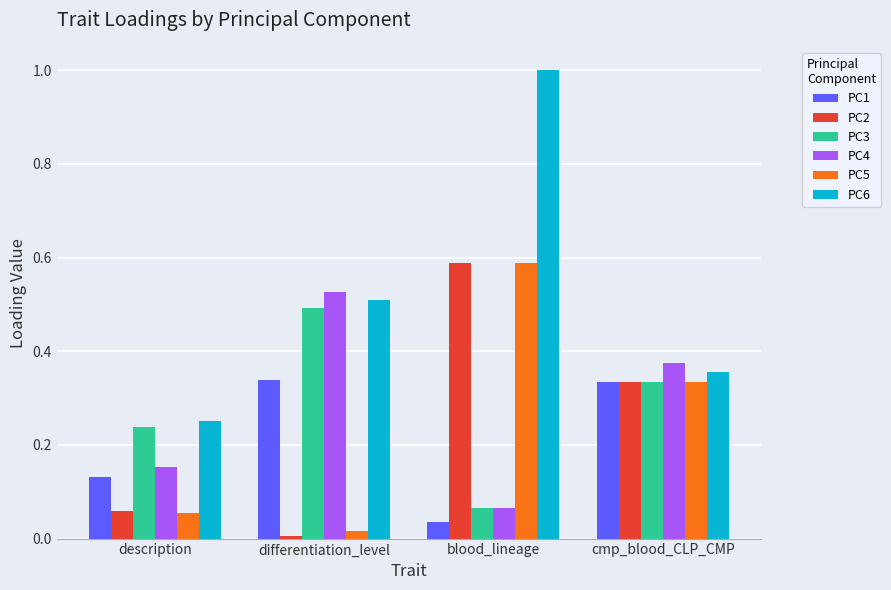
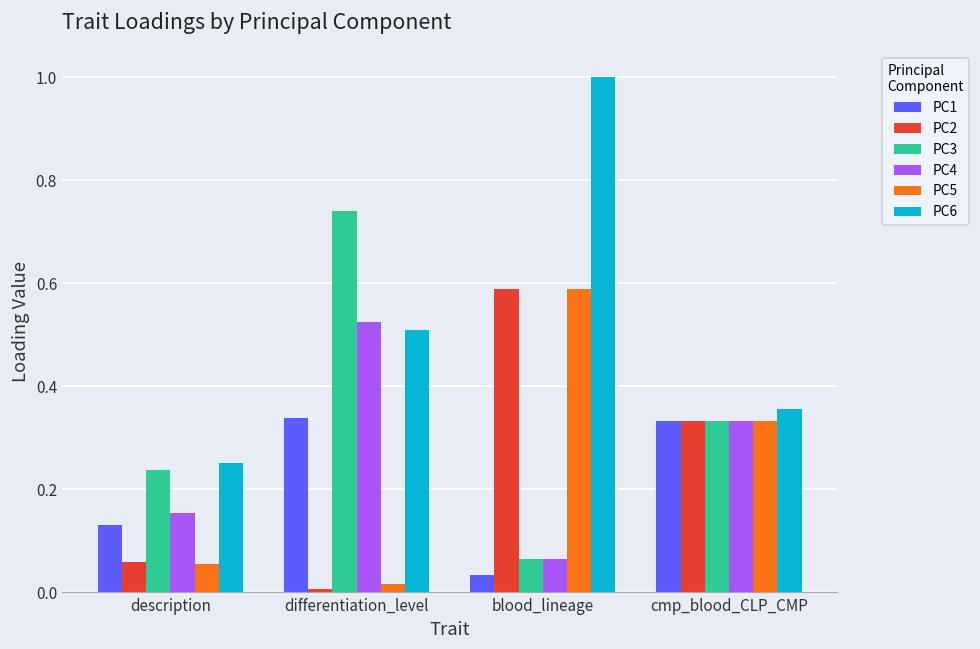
PC3, differentiation_level: 0.49 -> 0.74
PC4, cmp_blood_CLP_CMP: 0.37 -> 0.33
